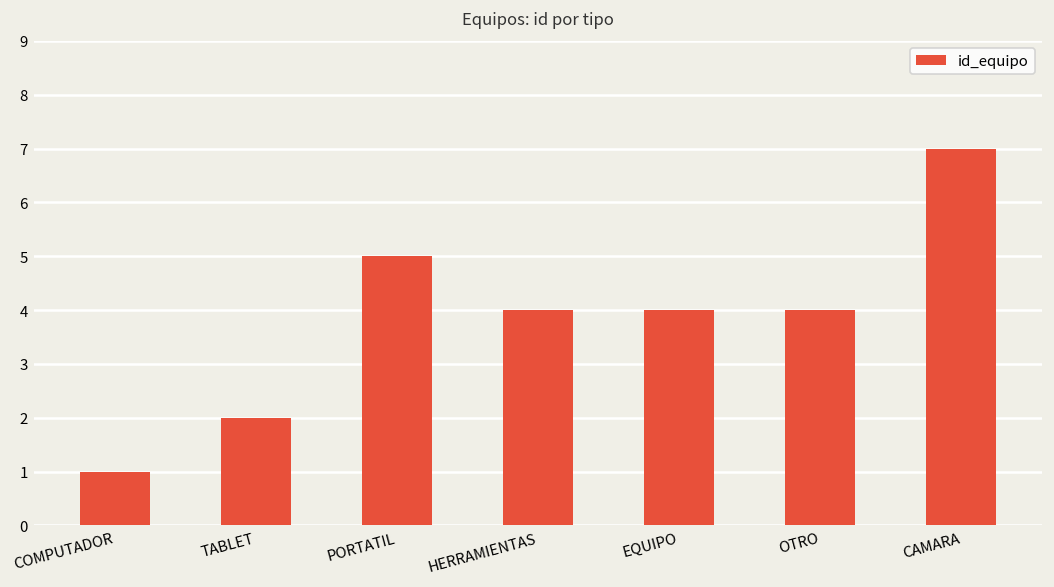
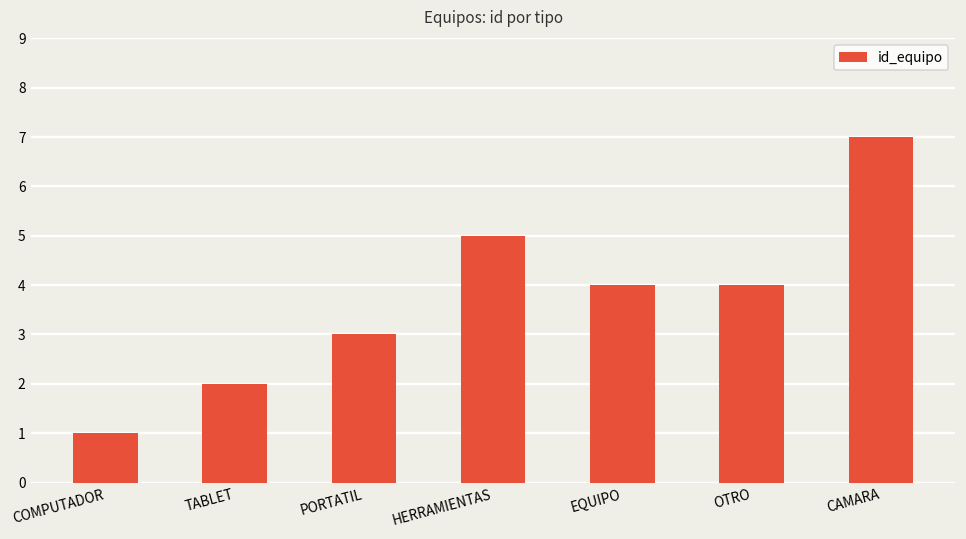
PORTATIL: 5 -> 3
HERRAMIENTAS: 4 -> 5
